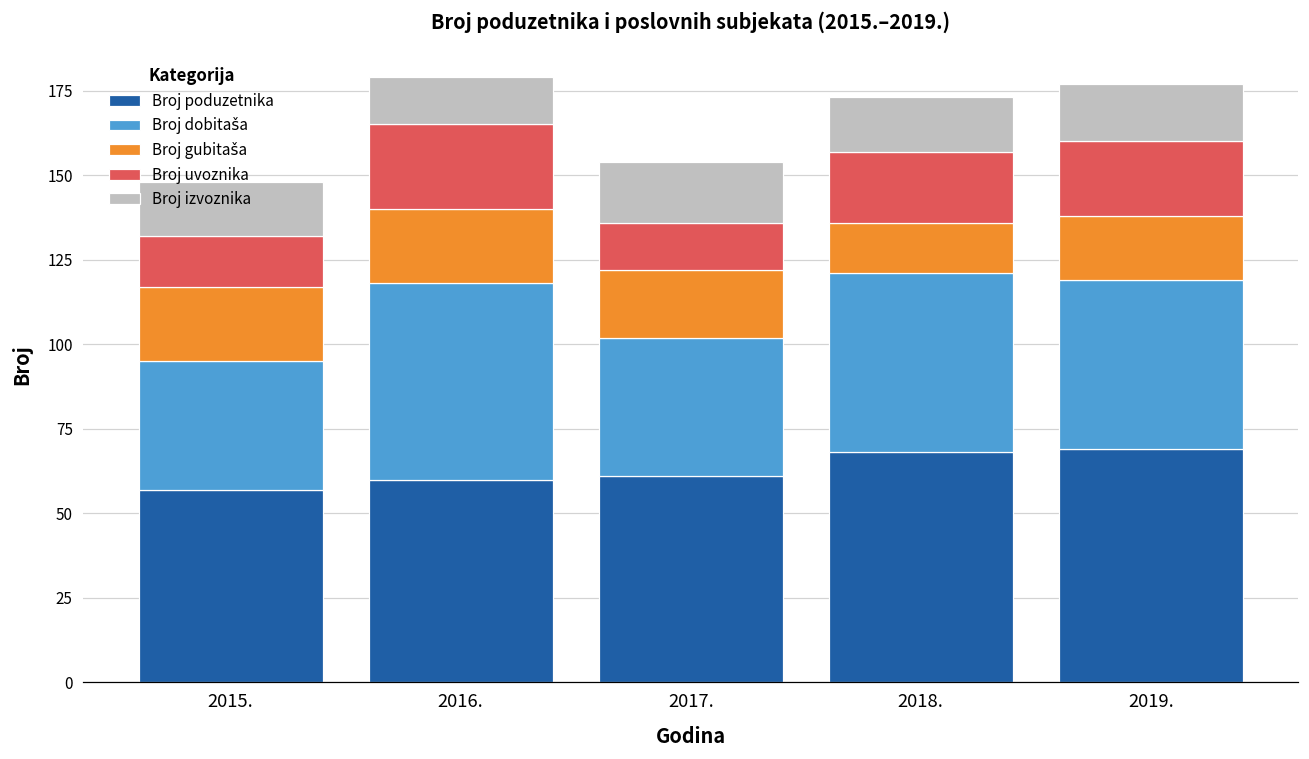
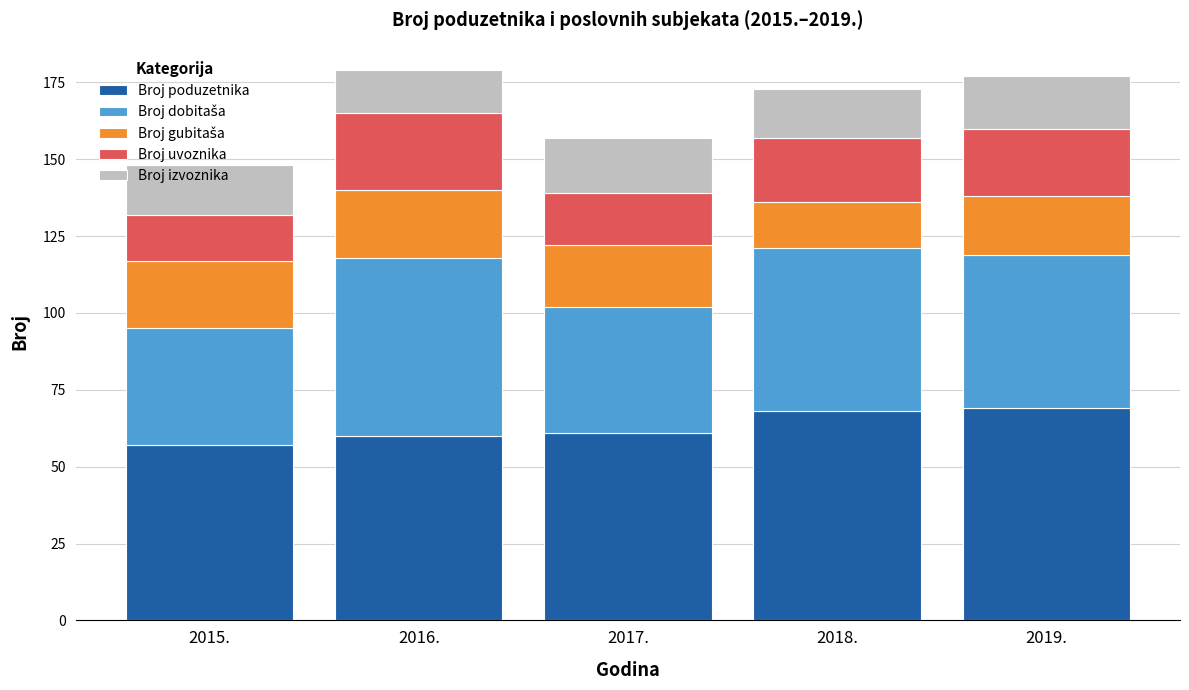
Broj uvoznika, 2017.: 14 -> 17
